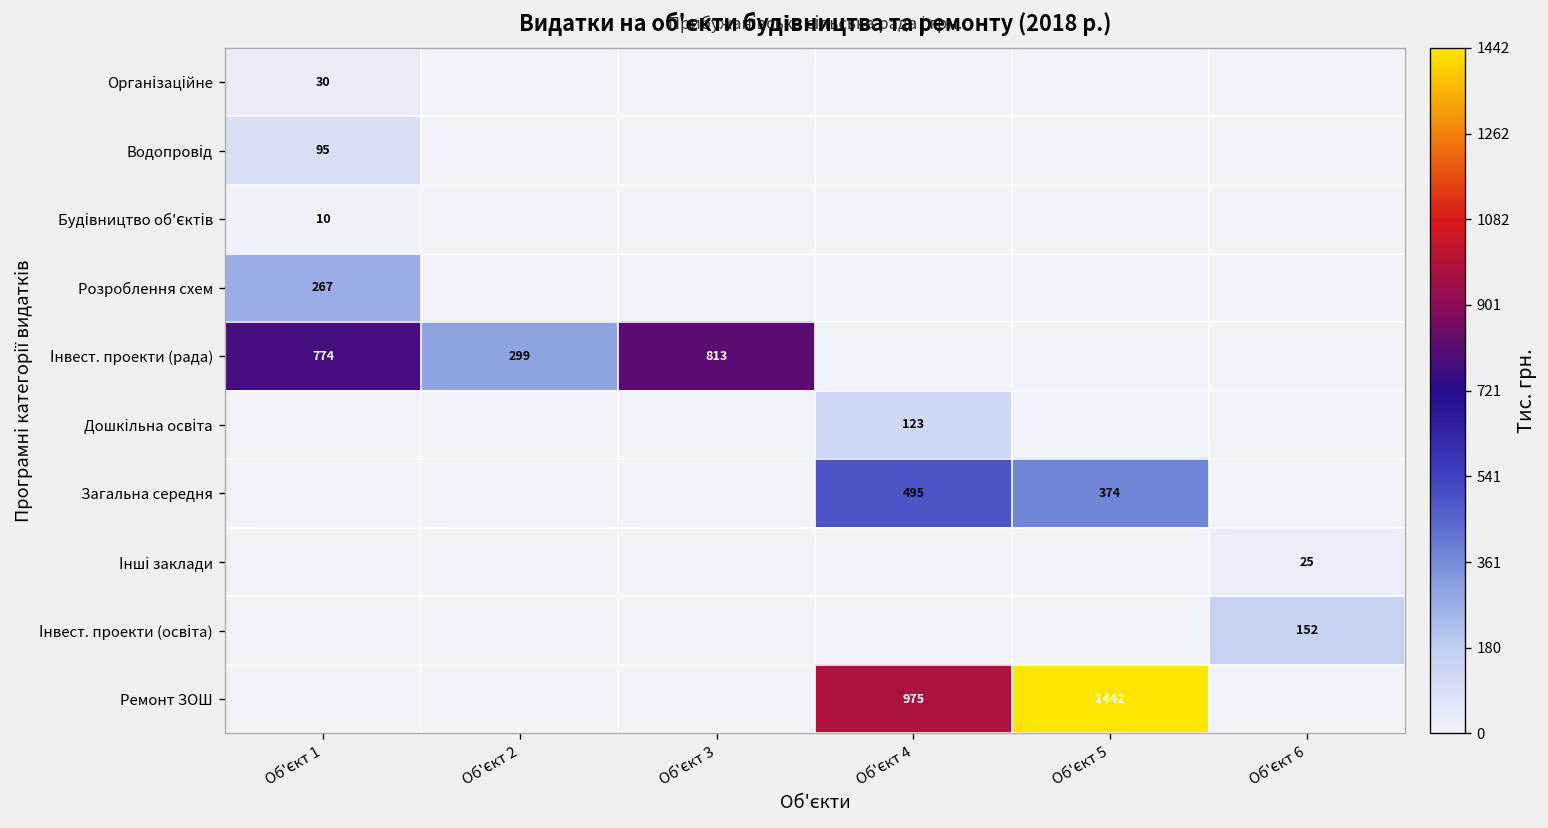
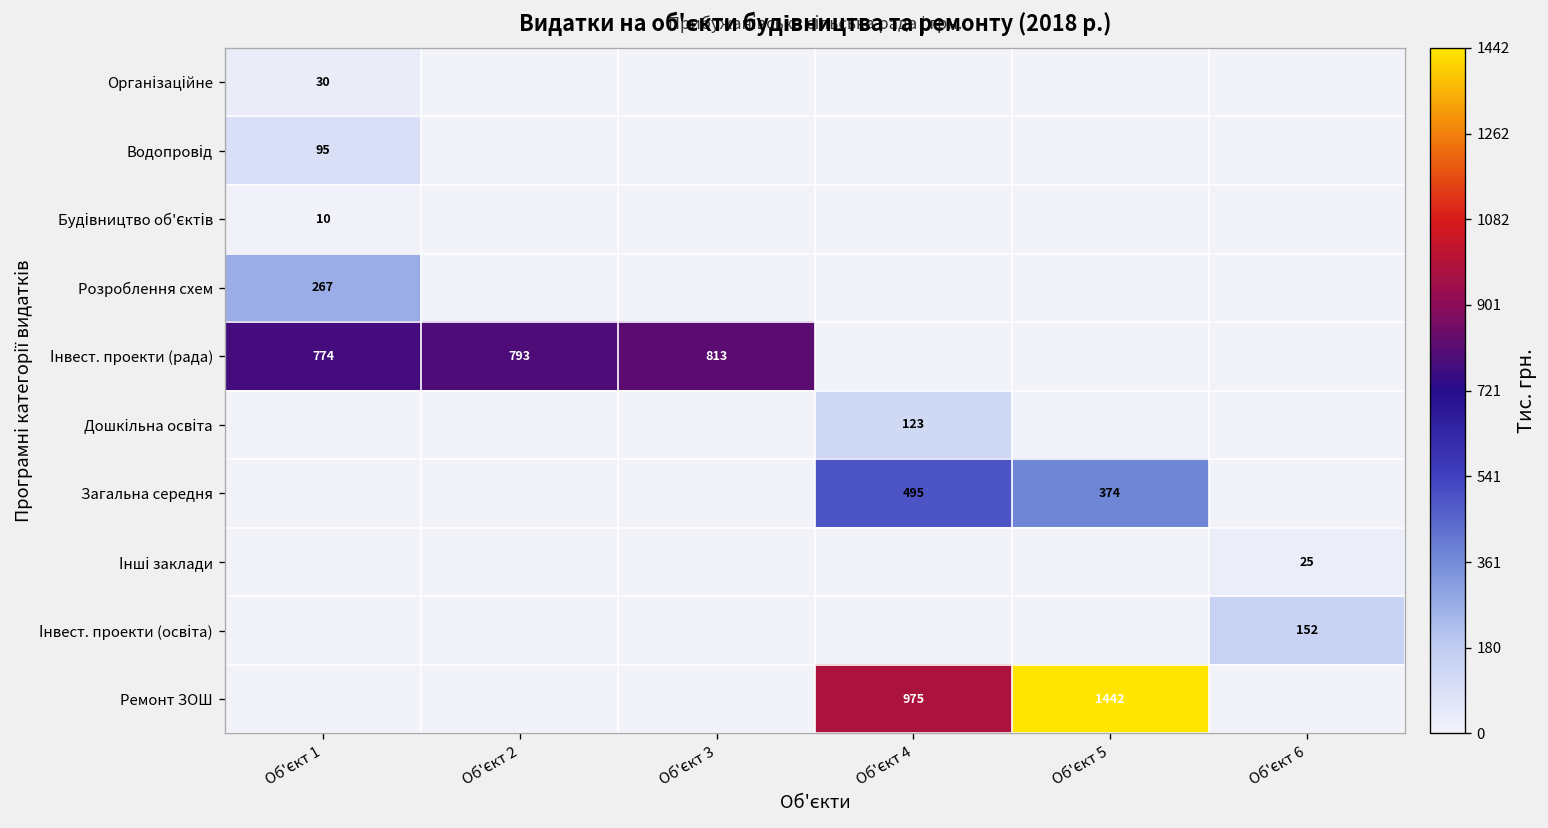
Інвест. проекти (рада), Об'єкт 2: 299 -> 793
